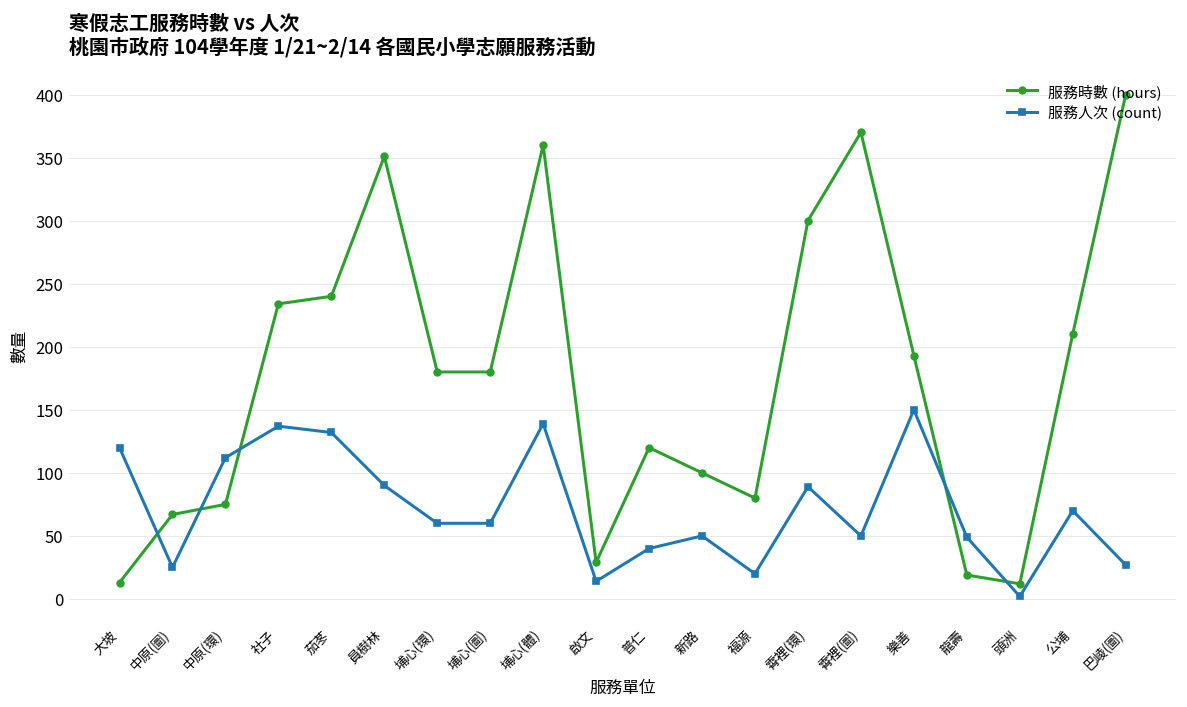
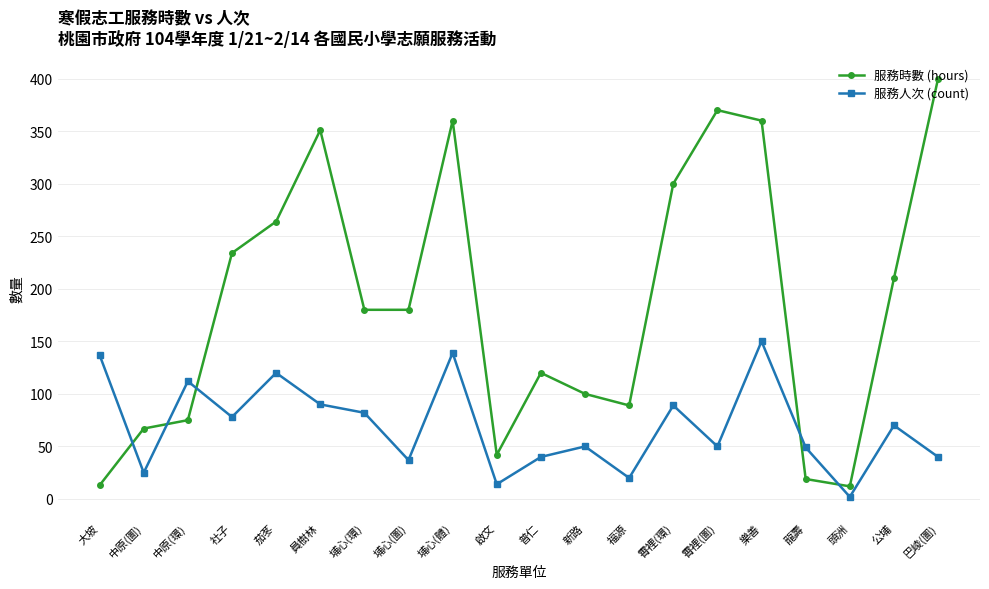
服務人次 (count), 大坡: 120 -> 137
服務人次 (count), 社子: 137 -> 78
服務時數 (hours), 茄苳: 240 -> 264
服務人次 (count), 茄苳: 132 -> 120
服務人次 (count), 埔心(環): 60 -> 82
服務人次 (count), 埔心(圖): 60 -> 37
服務時數 (hours), 啟文: 29 -> 42
服務時數 (hours), 福源: 80 -> 89
服務時數 (hours), 樂善: 193 -> 360
服務人次 (count), 巴崚(圖): 27 -> 40
